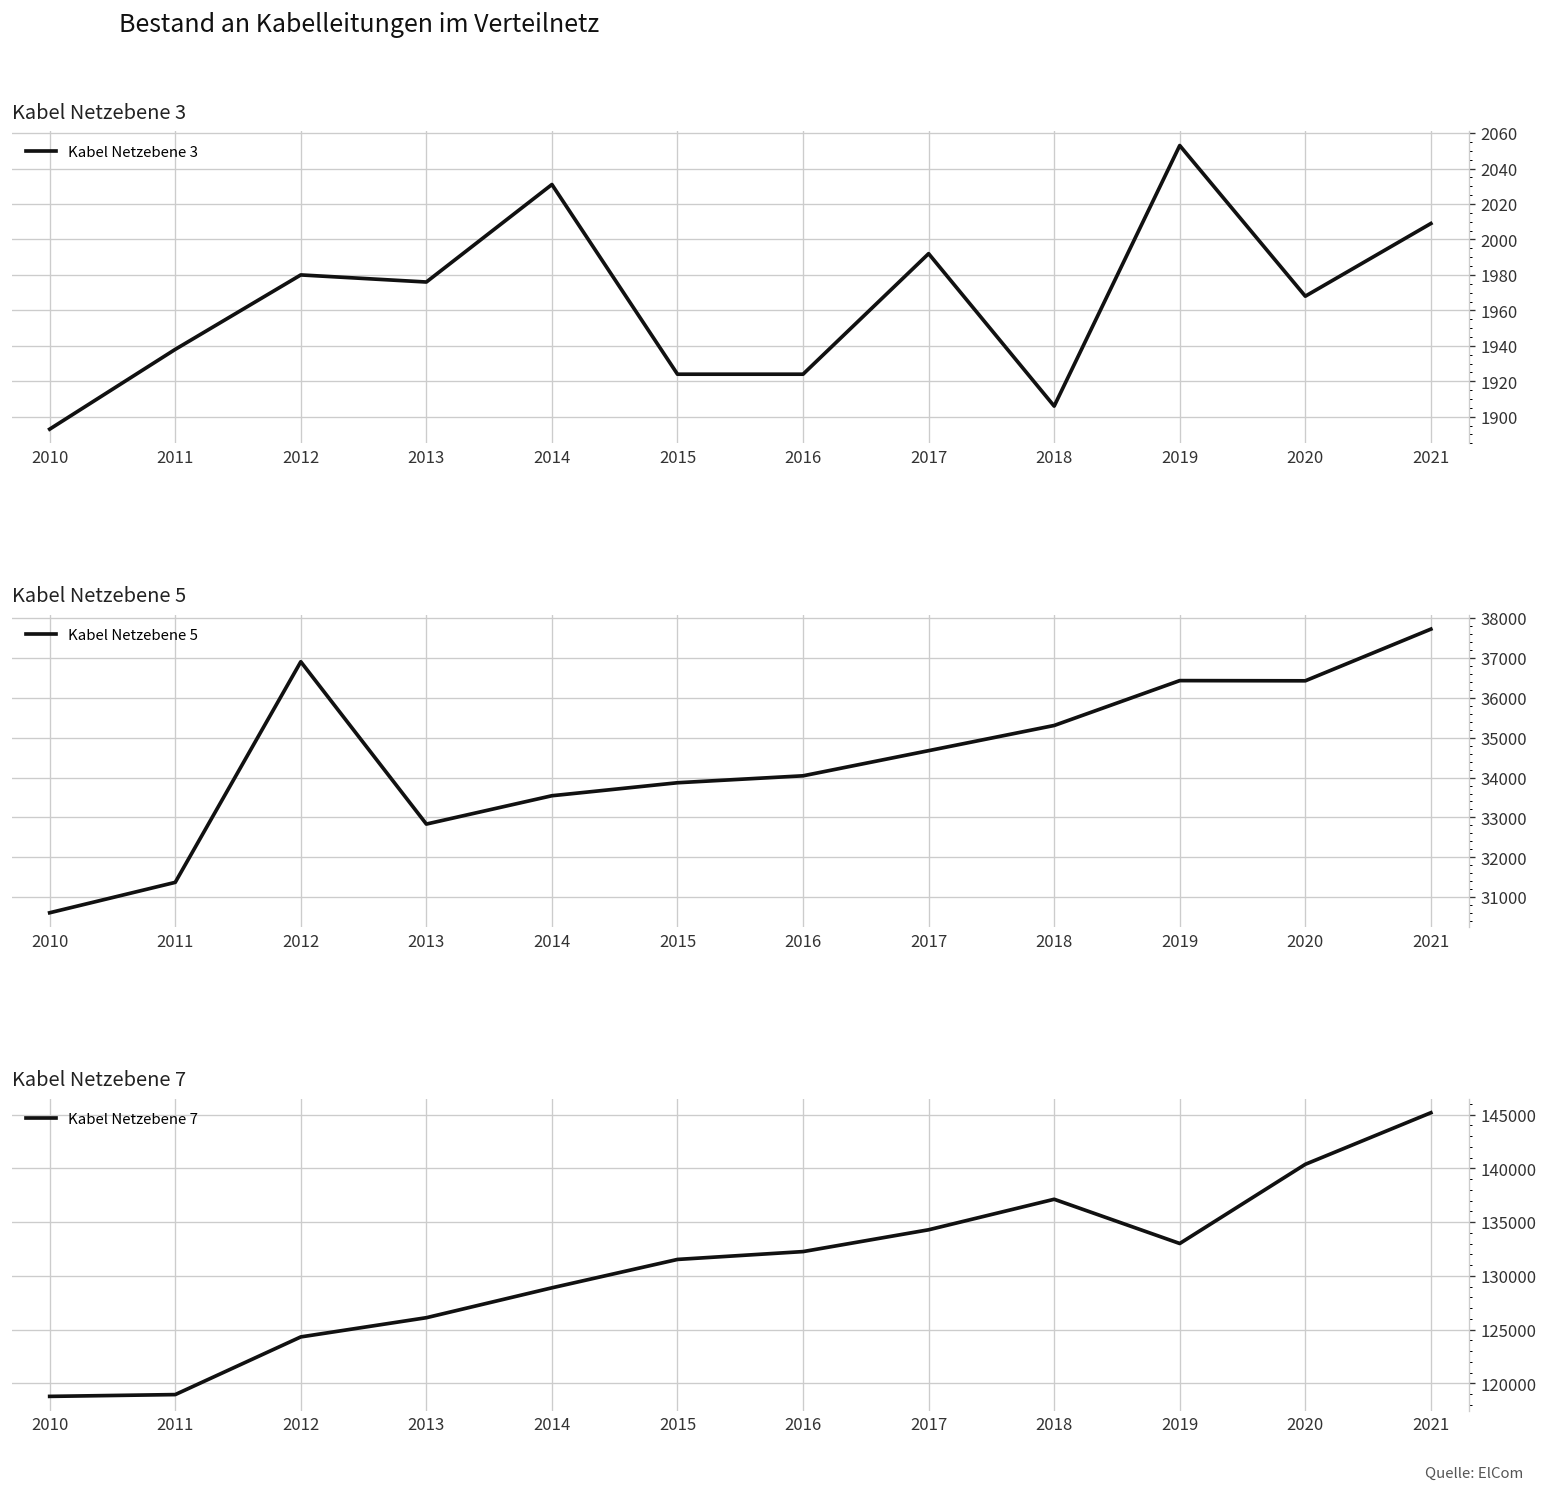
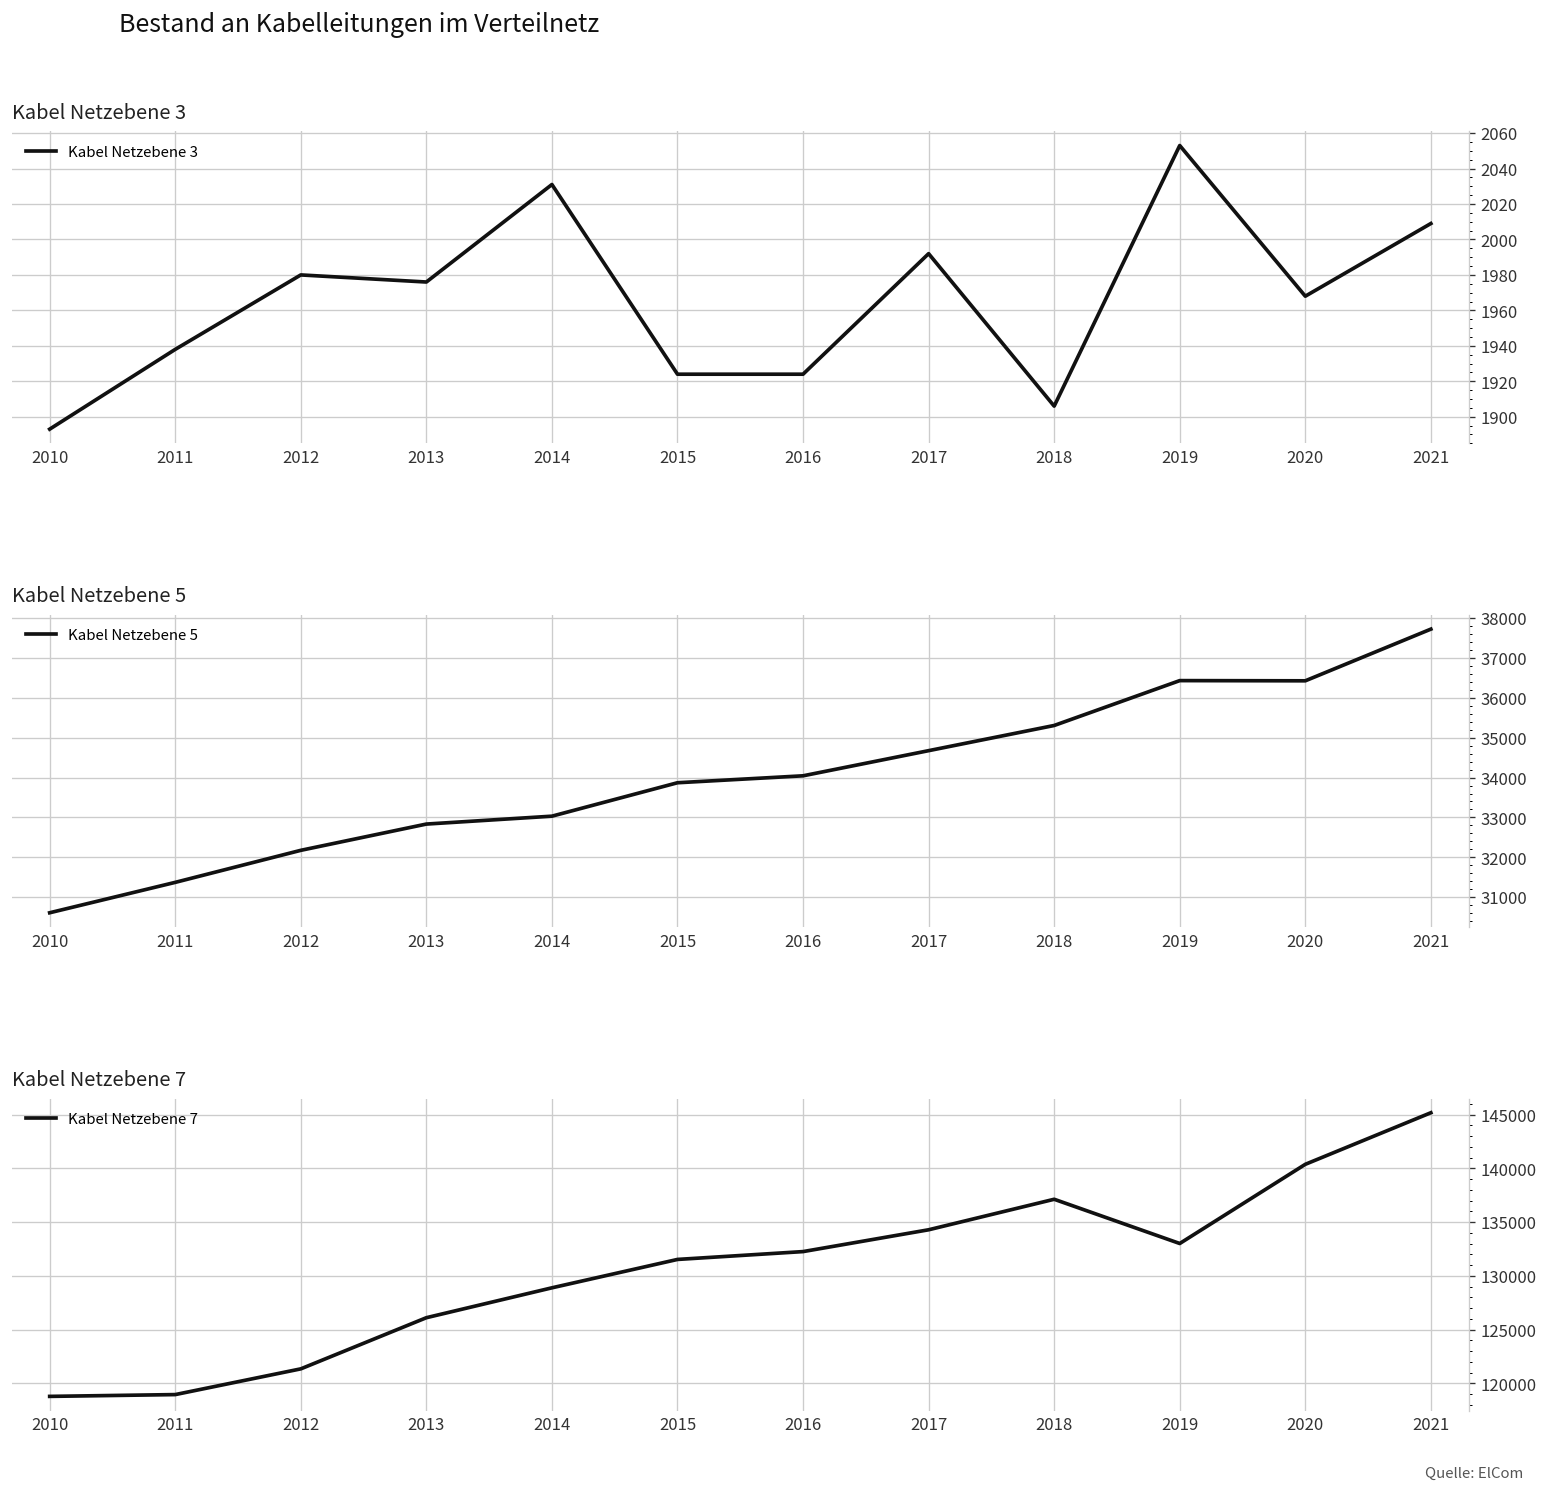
Kabel Netzebene 5, 2012: 36900 -> 32200
Kabel Netzebene 5, 2014: 33500 -> 33000
Kabel Netzebene 7, 2012: 124000 -> 121000
